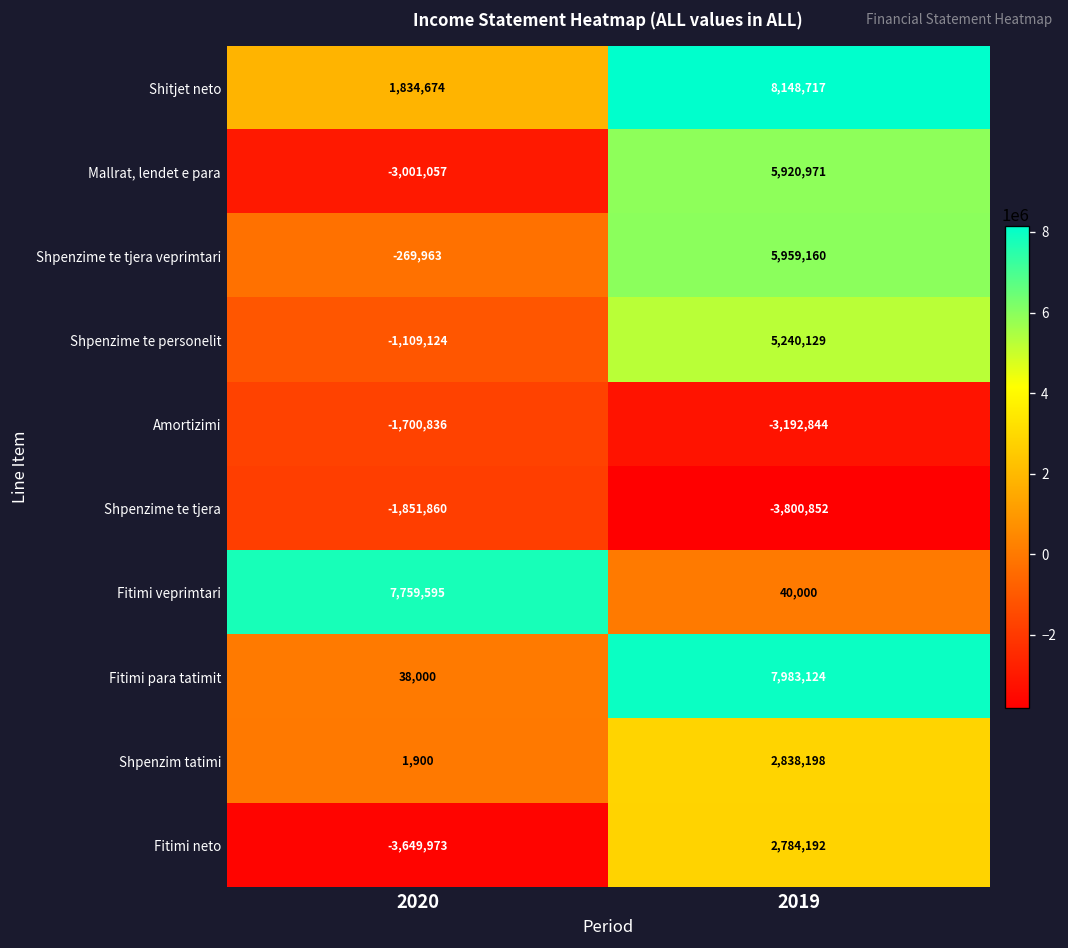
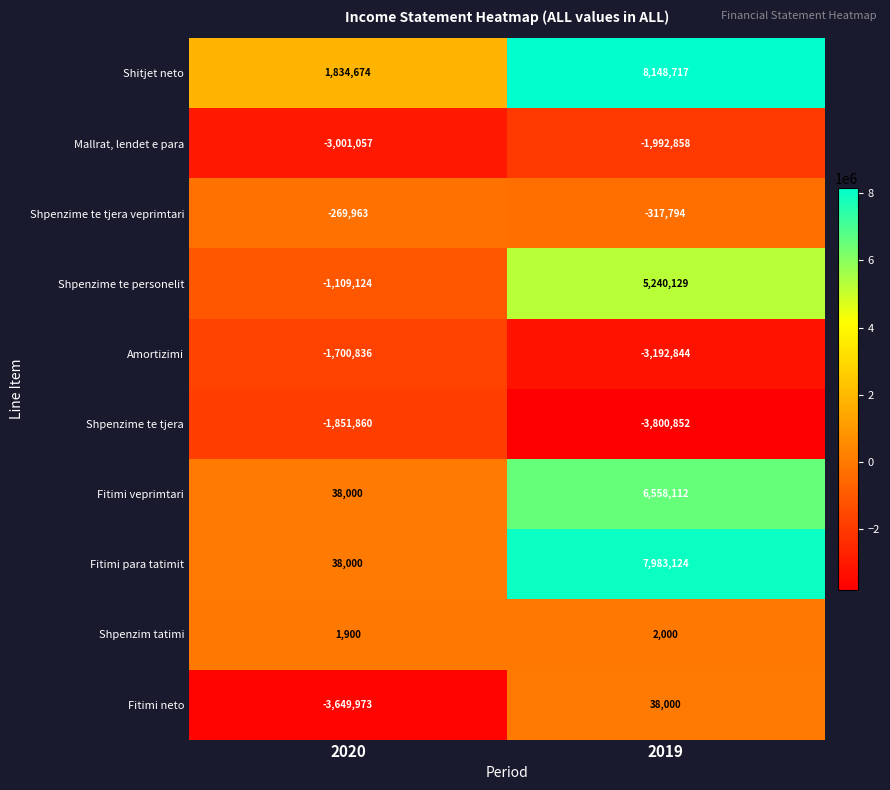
Mallrat, lendet e para, 2019: 5,920,971 -> -1,992,858
Shpenzime te tjera veprimtari, 2019: 5,959,160 -> -317,794
Fitimi veprimtari, 2020: 7,759,595 -> 38,000
Fitimi veprimtari, 2019: 40,000 -> 6,558,112
Shpenzim tatimi, 2019: 2,838,198 -> 2,000
Fitimi neto, 2019: 2,784,192 -> 38,000
